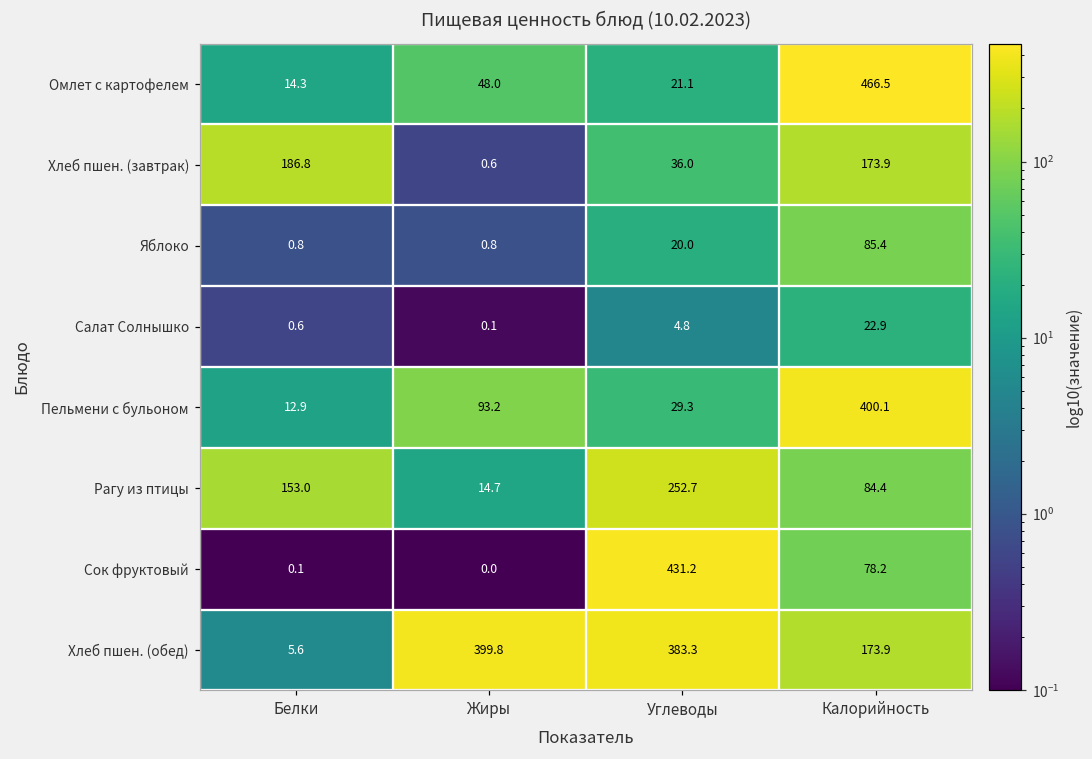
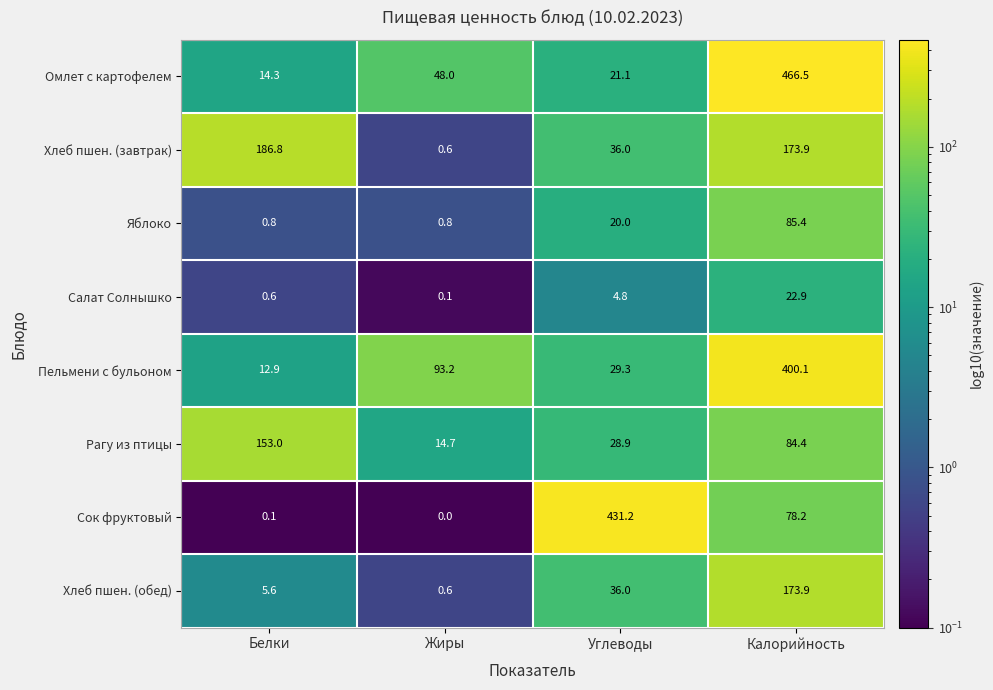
Рагу из птицы, Углеводы: 252.7 -> 28.9
Хлеб пшен. (обед), Жиры: 399.8 -> 0.6
Хлеб пшен. (обед), Углеводы: 383.3 -> 36.0
